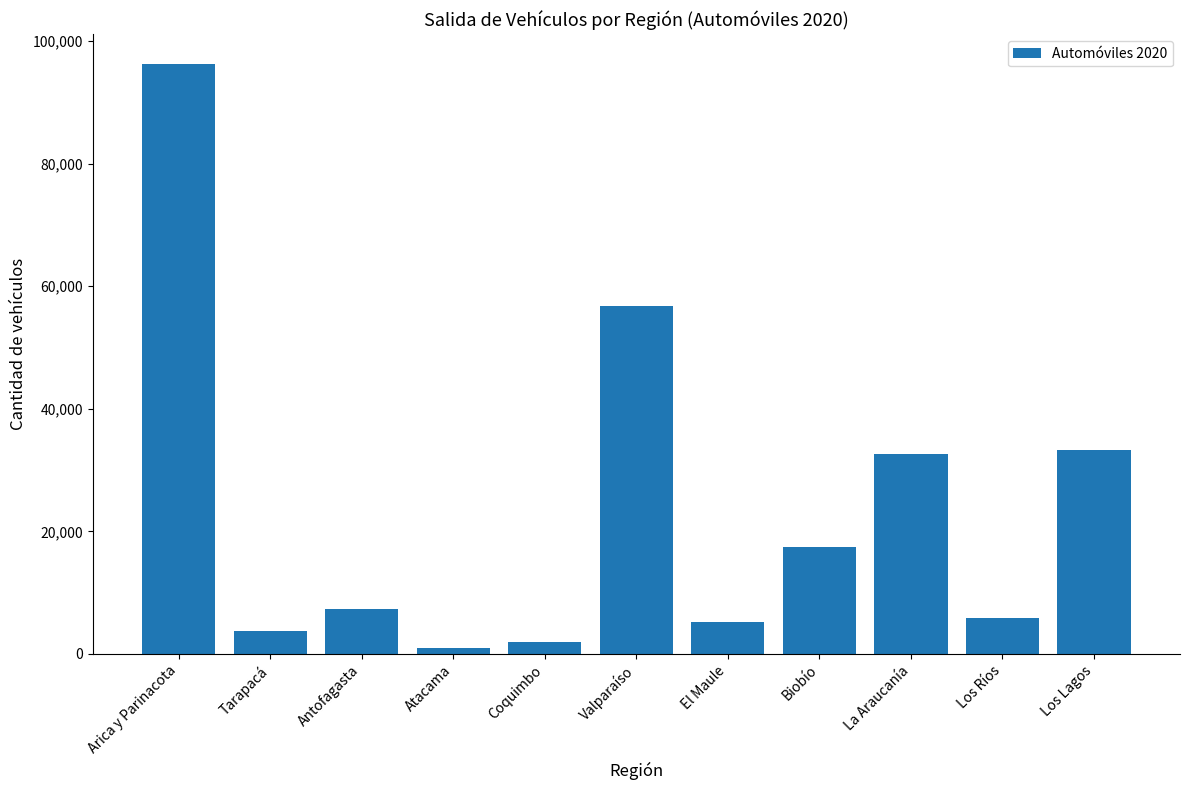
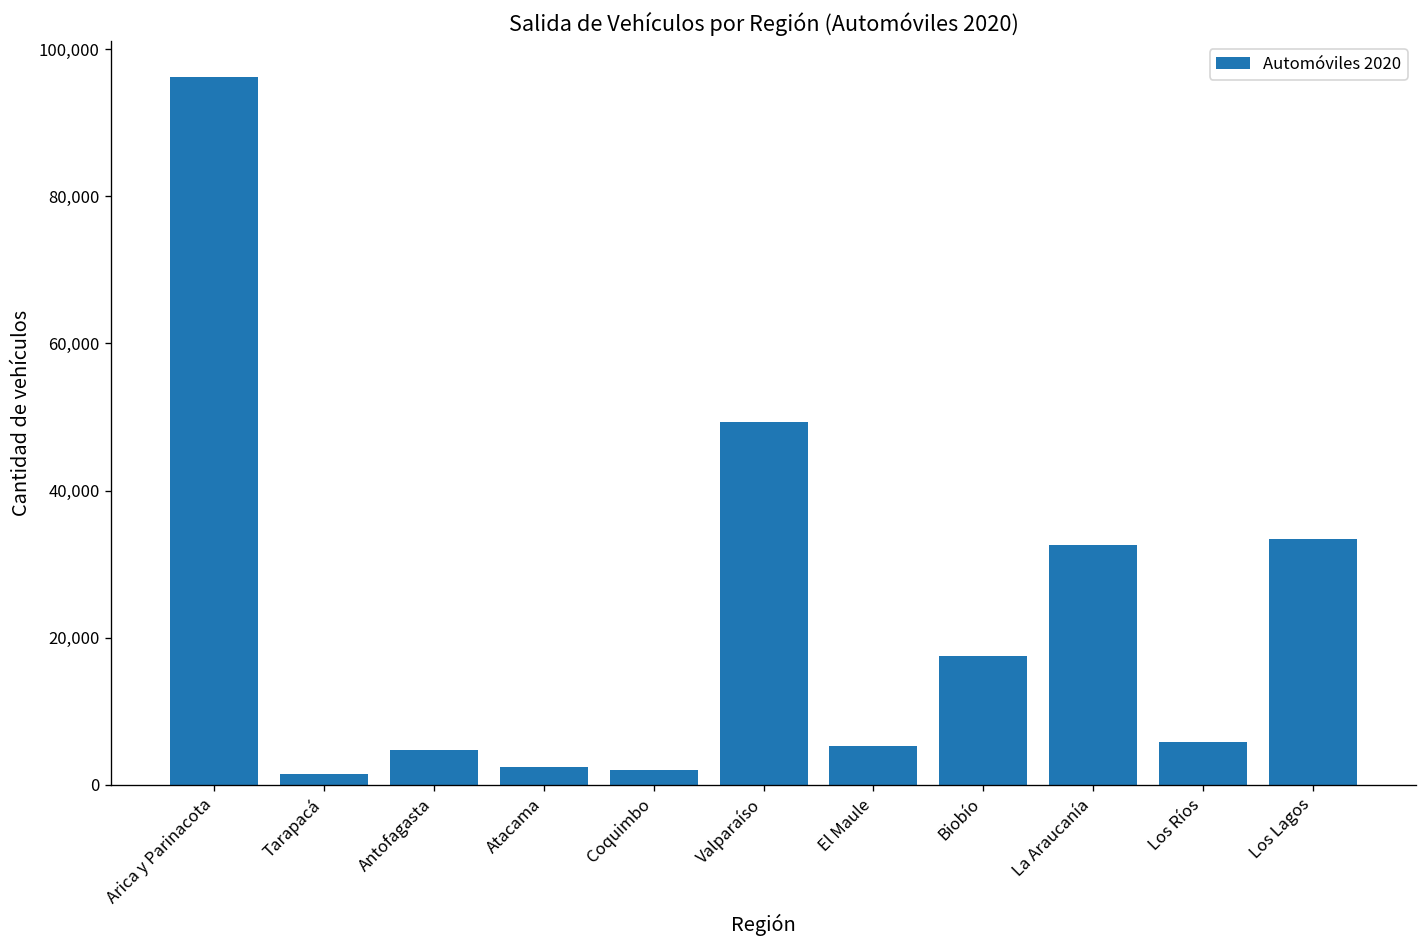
Tarapacá: 4,000 -> 2,000
Antofagasta: 7,000 -> 5,000
Atacama: 1,000 -> 2,000
Valparaíso: 57,000 -> 49,000
